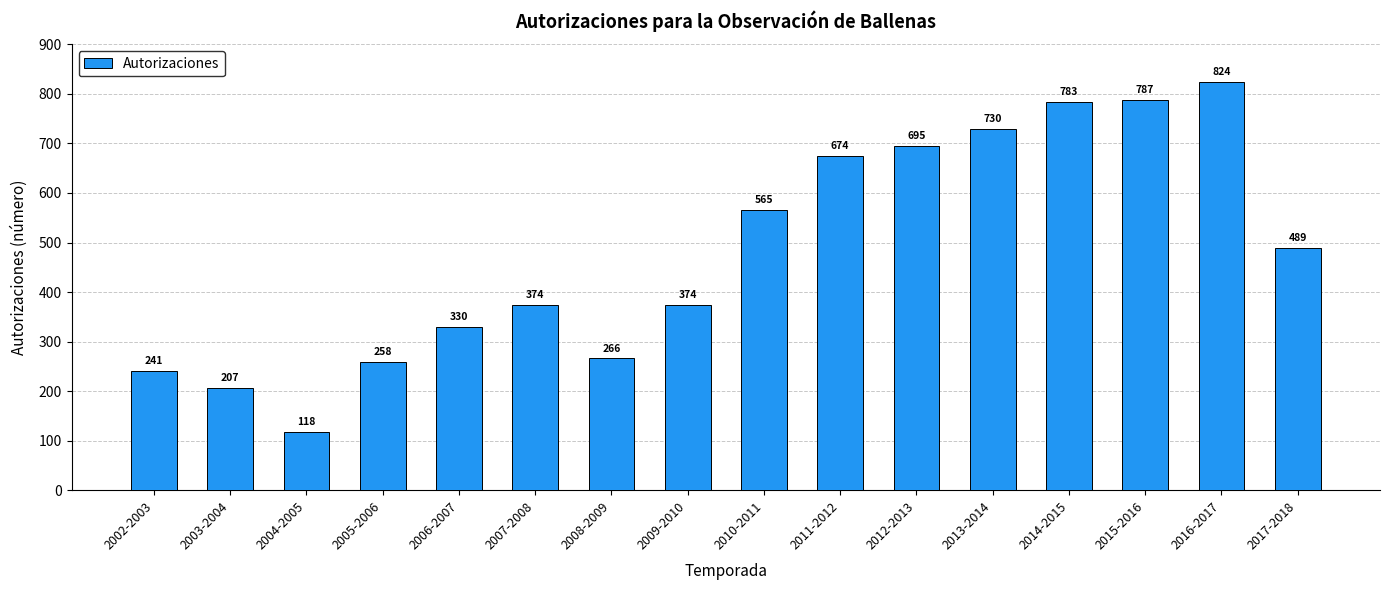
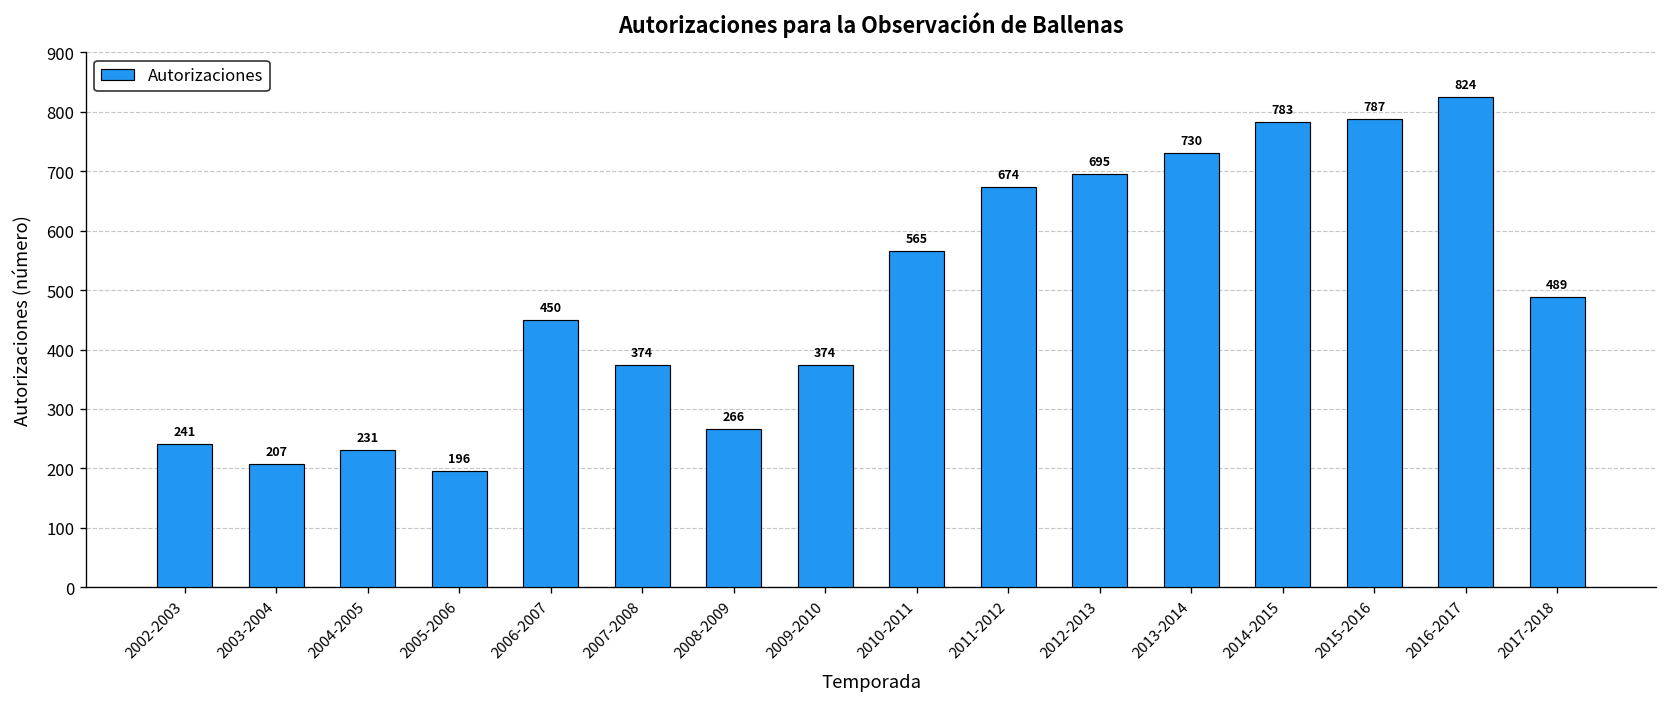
2004-2005: 118 -> 231
2005-2006: 258 -> 196
2006-2007: 330 -> 450
